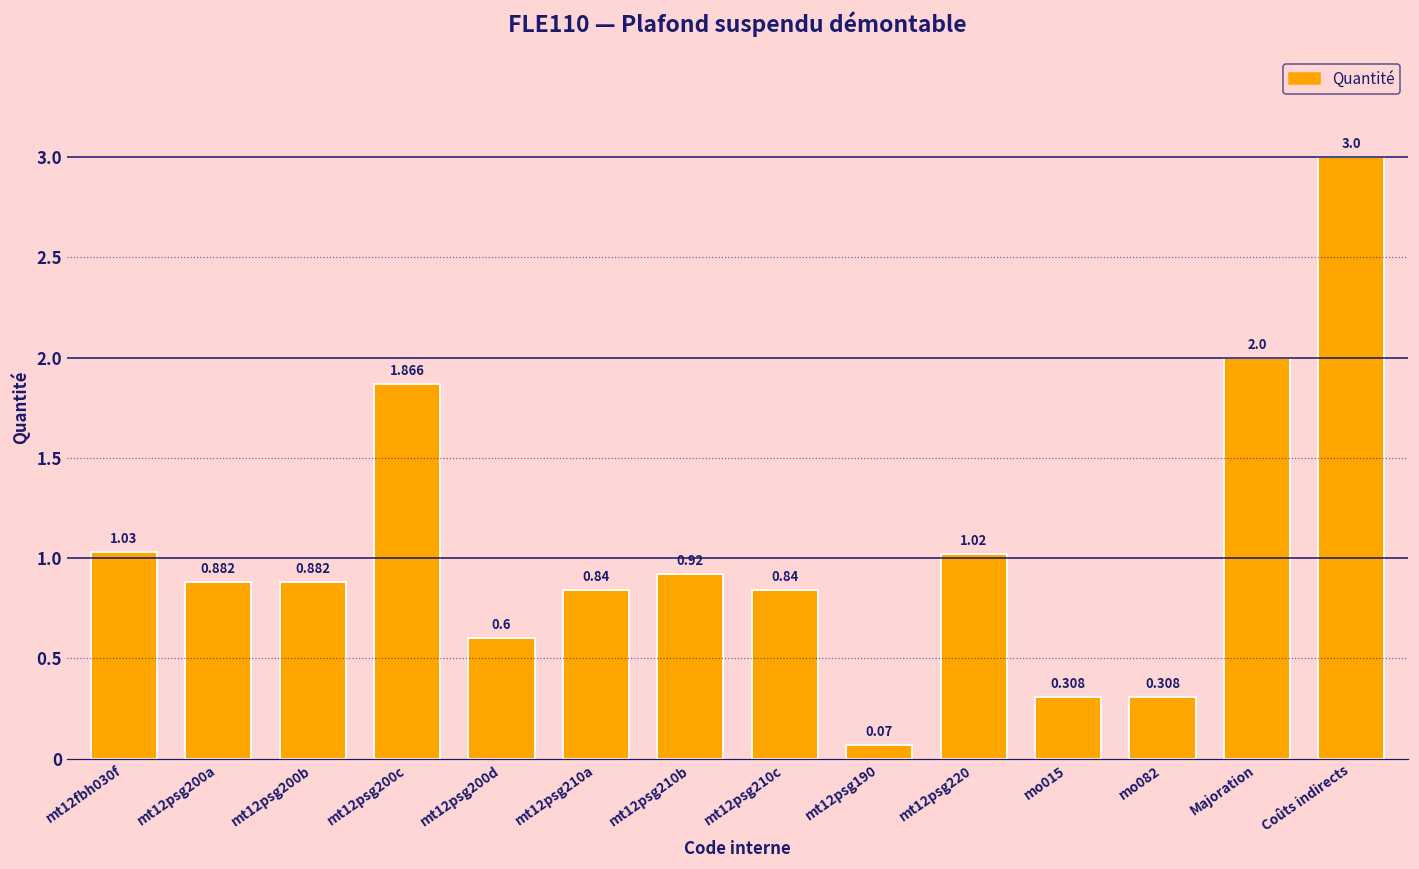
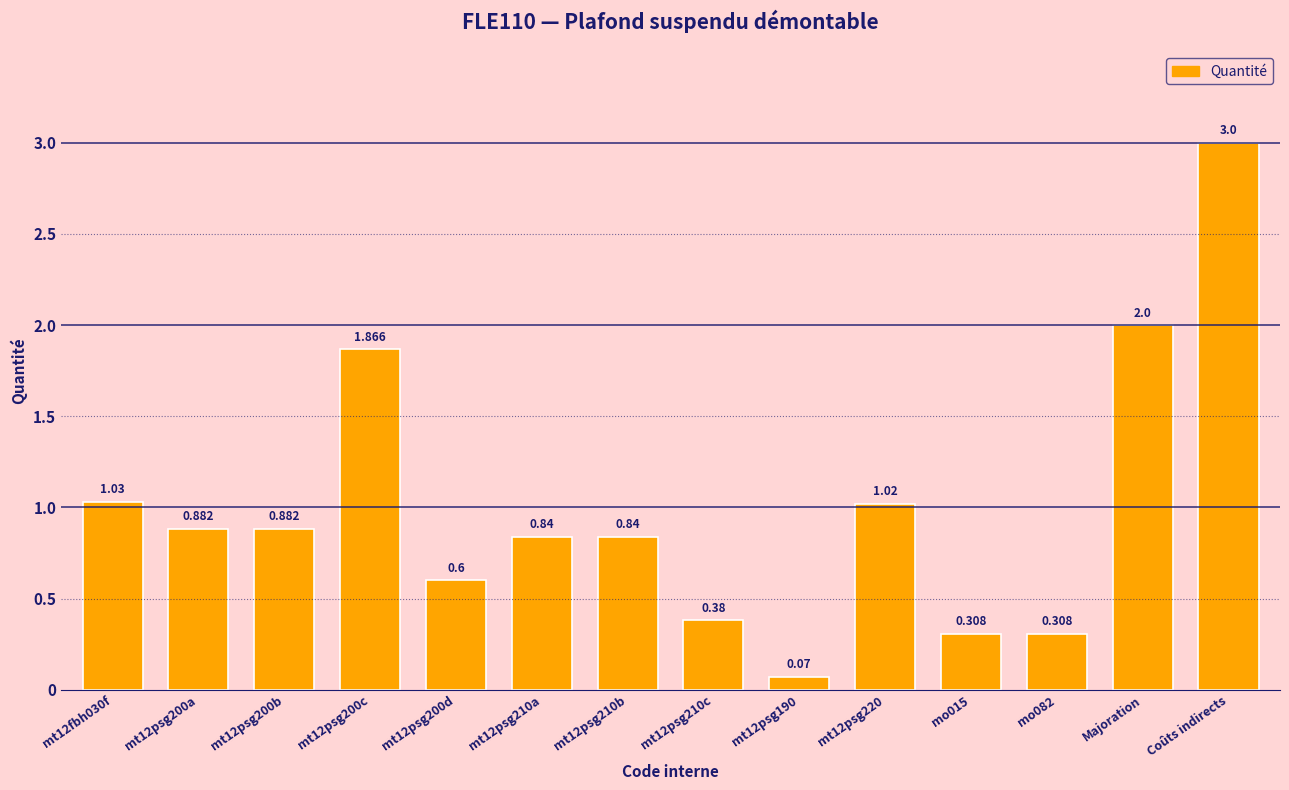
mt12psg210b: 0.92 -> 0.84
mt12psg210c: 0.84 -> 0.38
